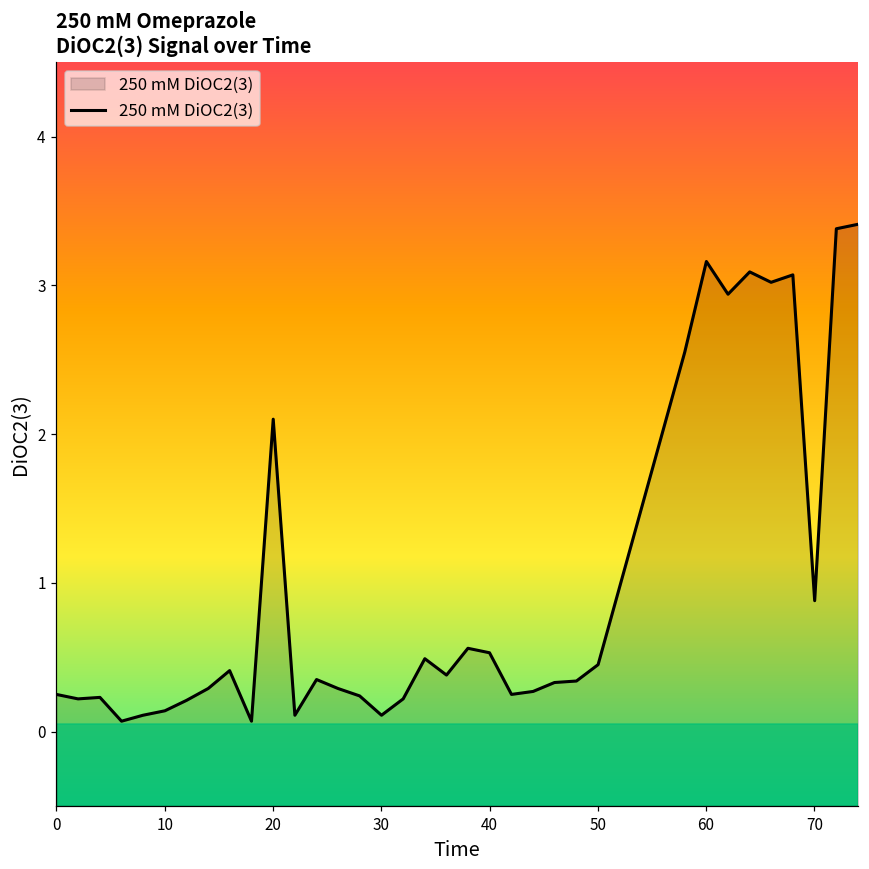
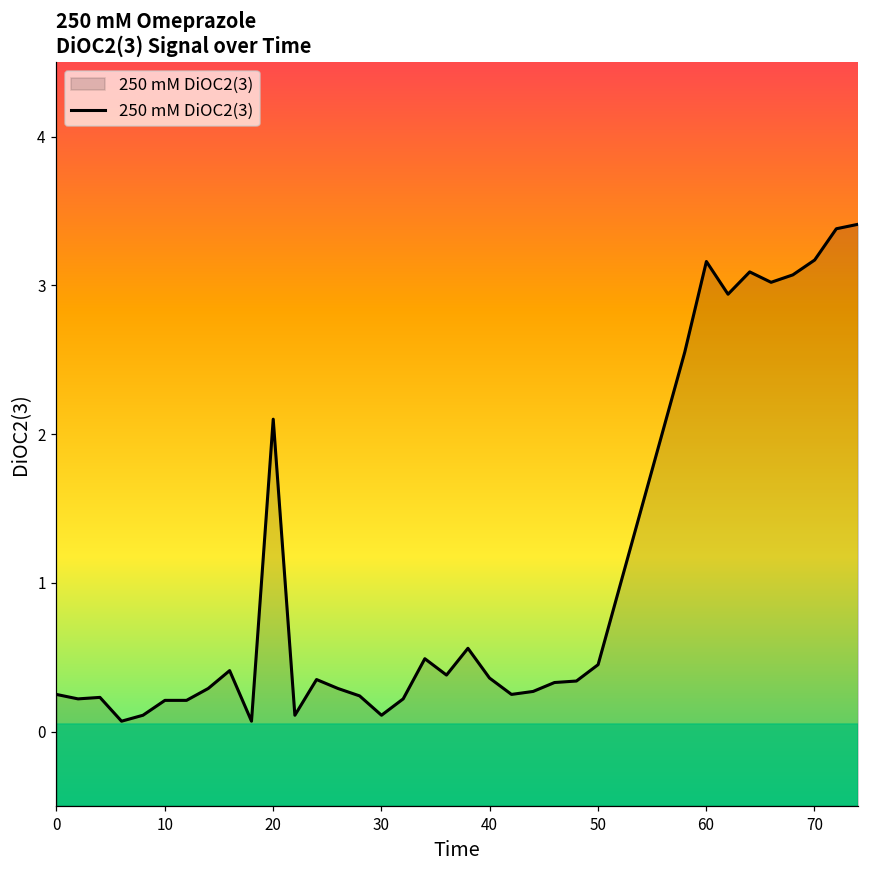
10: 0.14 -> 0.21
40: 0.53 -> 0.36
70: 0.88 -> 3.17
